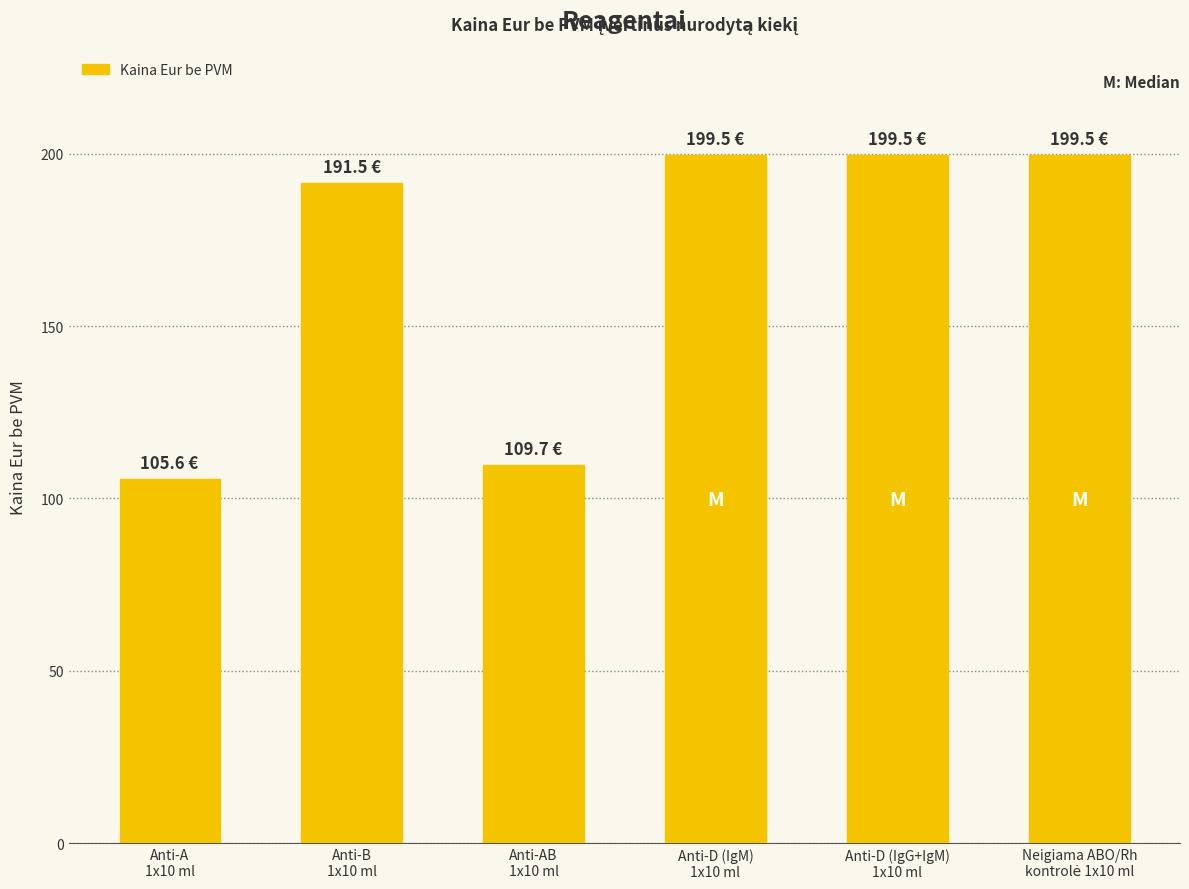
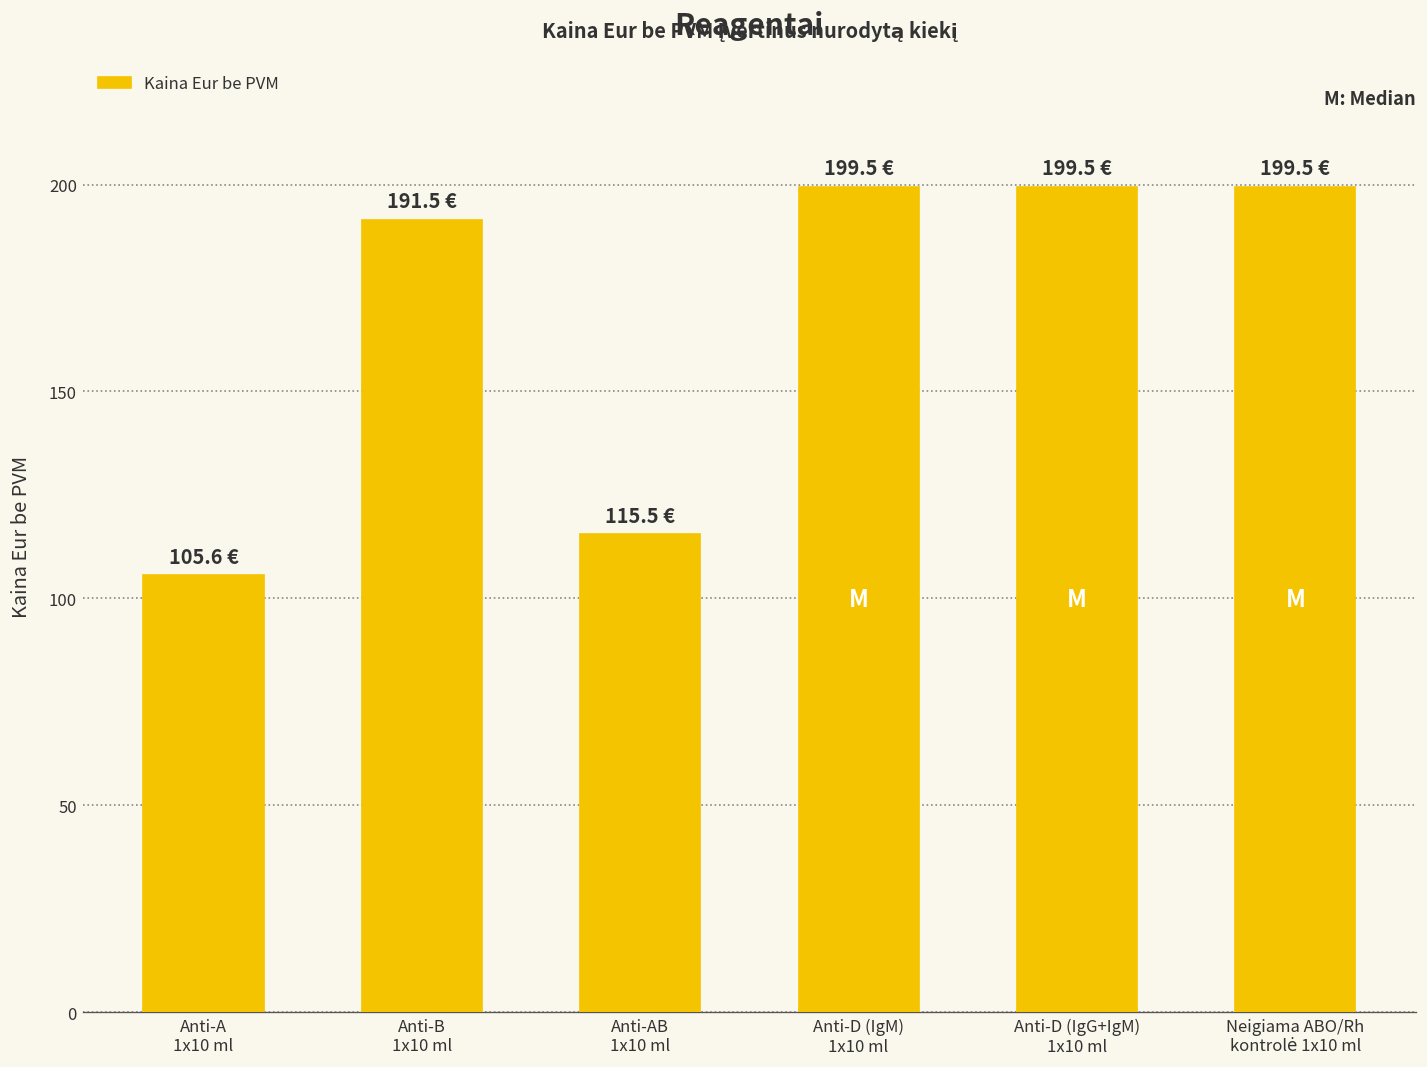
Anti-AB 1x10 ml: 109.7 -> 115.5
